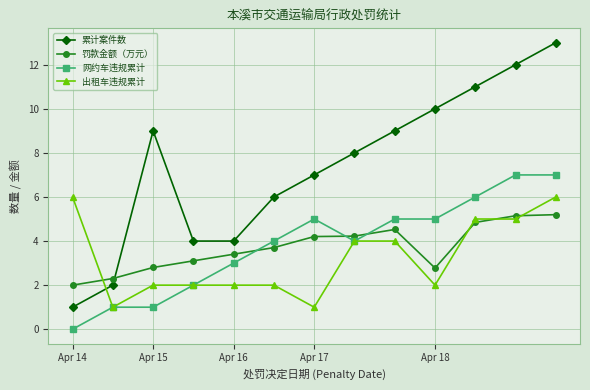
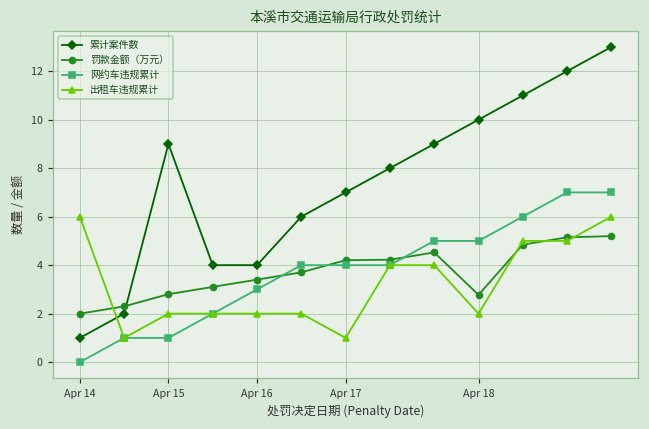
网约车违规累计, Apr 17: 5 -> 4
